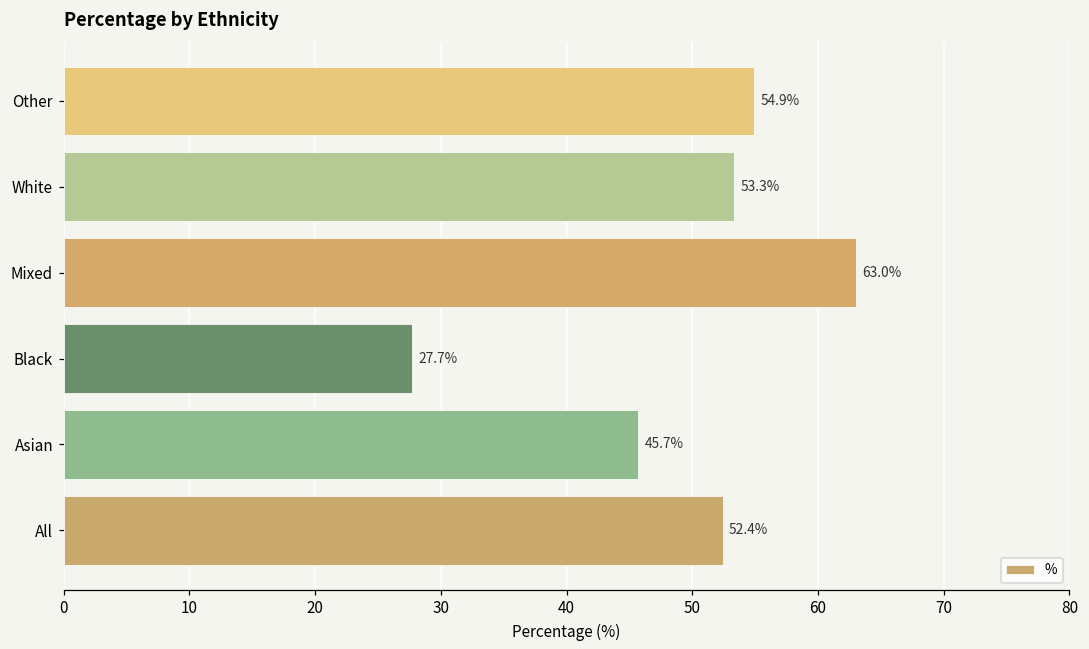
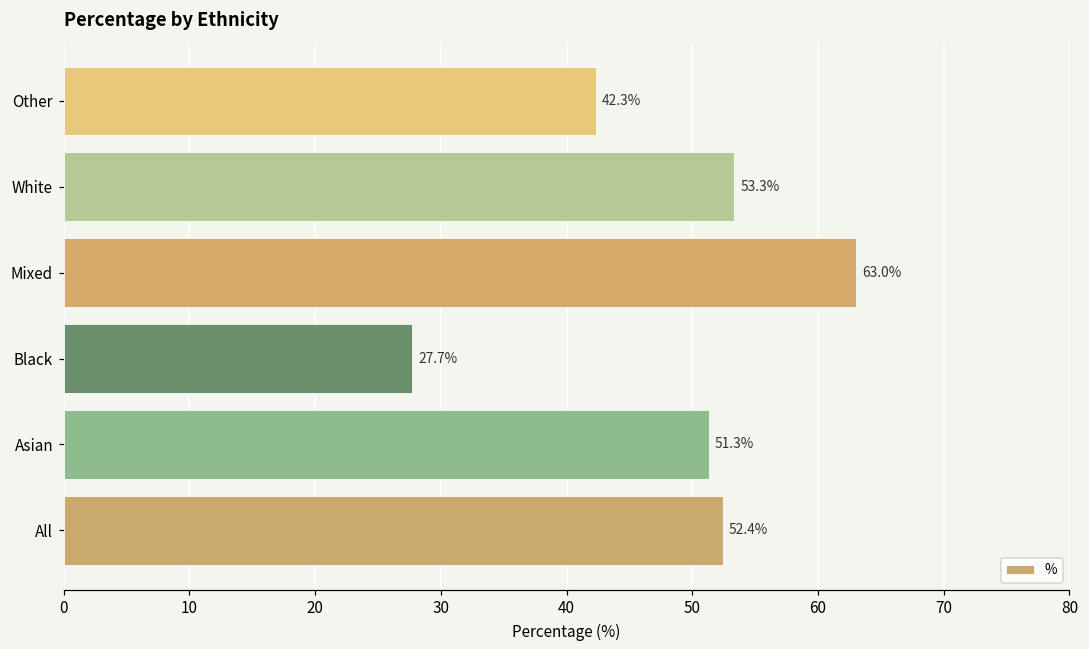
Other: 54.9% -> 42.3%
Asian: 45.7% -> 51.3%
